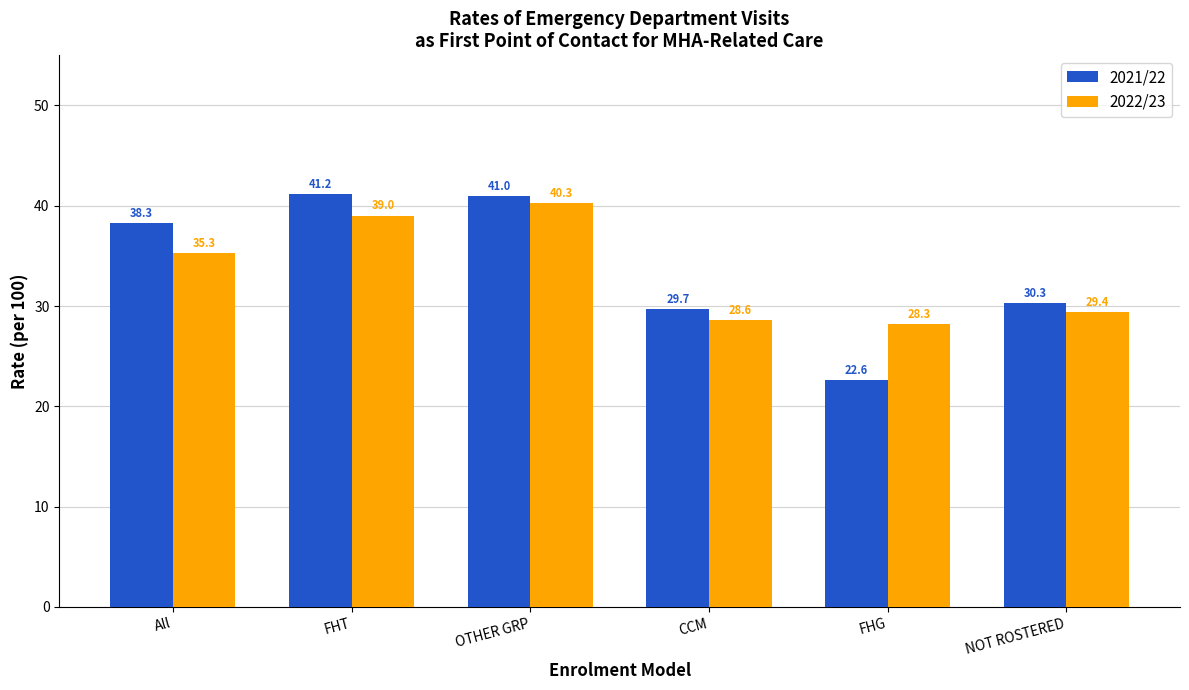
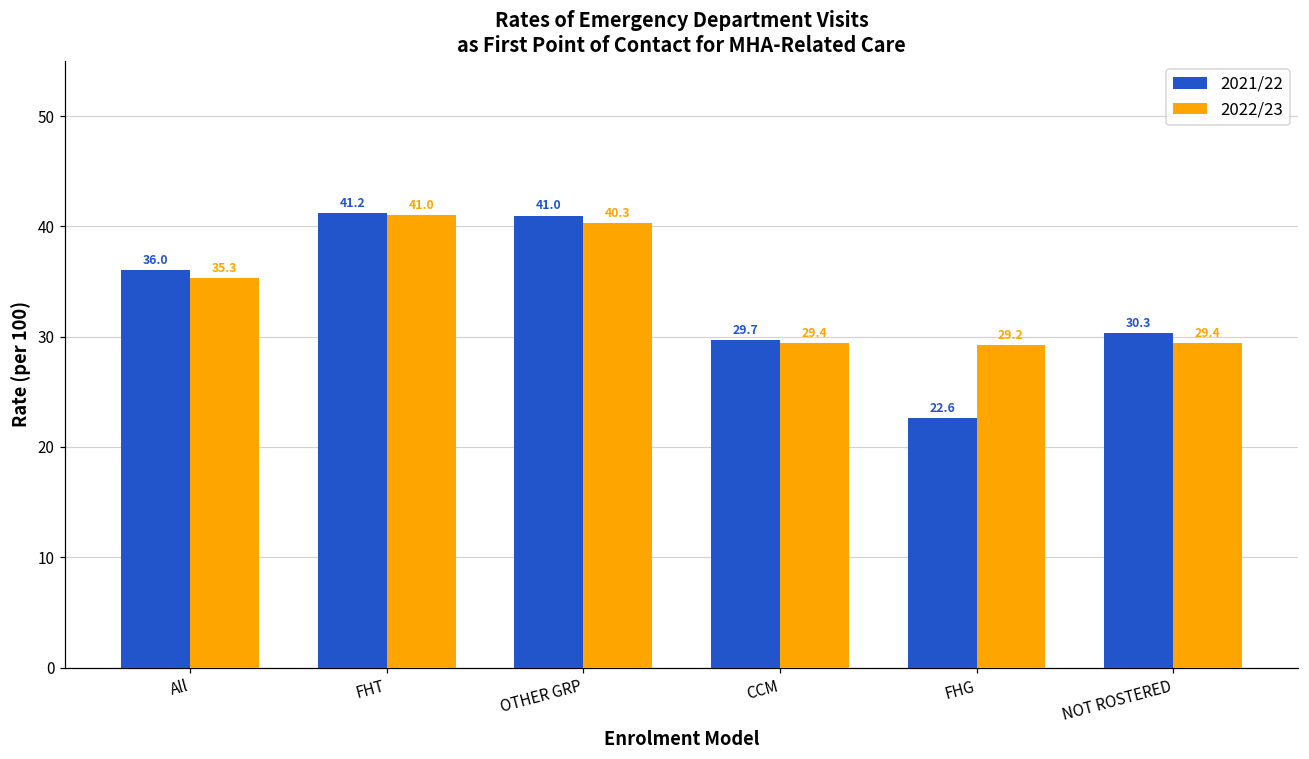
2021/22, All: 38.3 -> 36.0
2022/23, FHT: 39.0 -> 41.0
2022/23, CCM: 28.6 -> 29.4
2022/23, FHG: 28.3 -> 29.2
